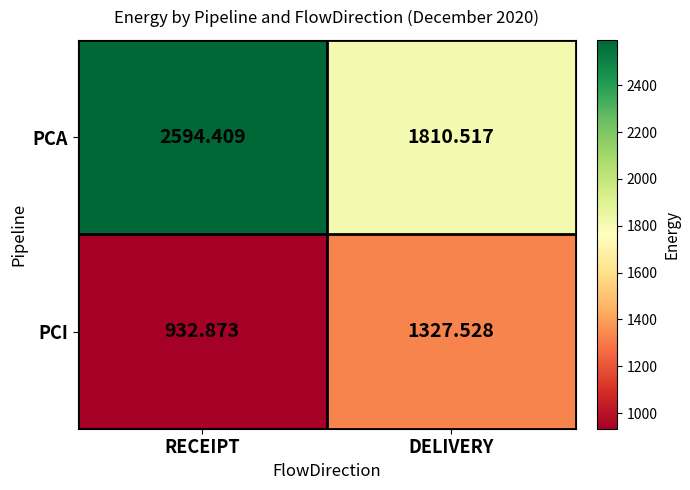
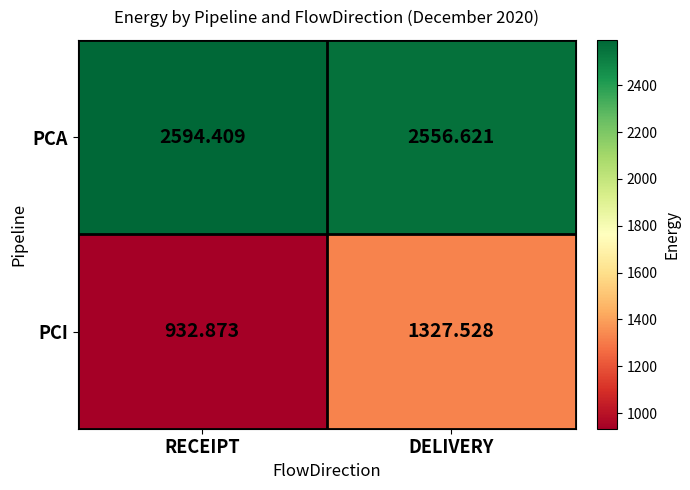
PCA, DELIVERY: 1810.517 -> 2556.621
